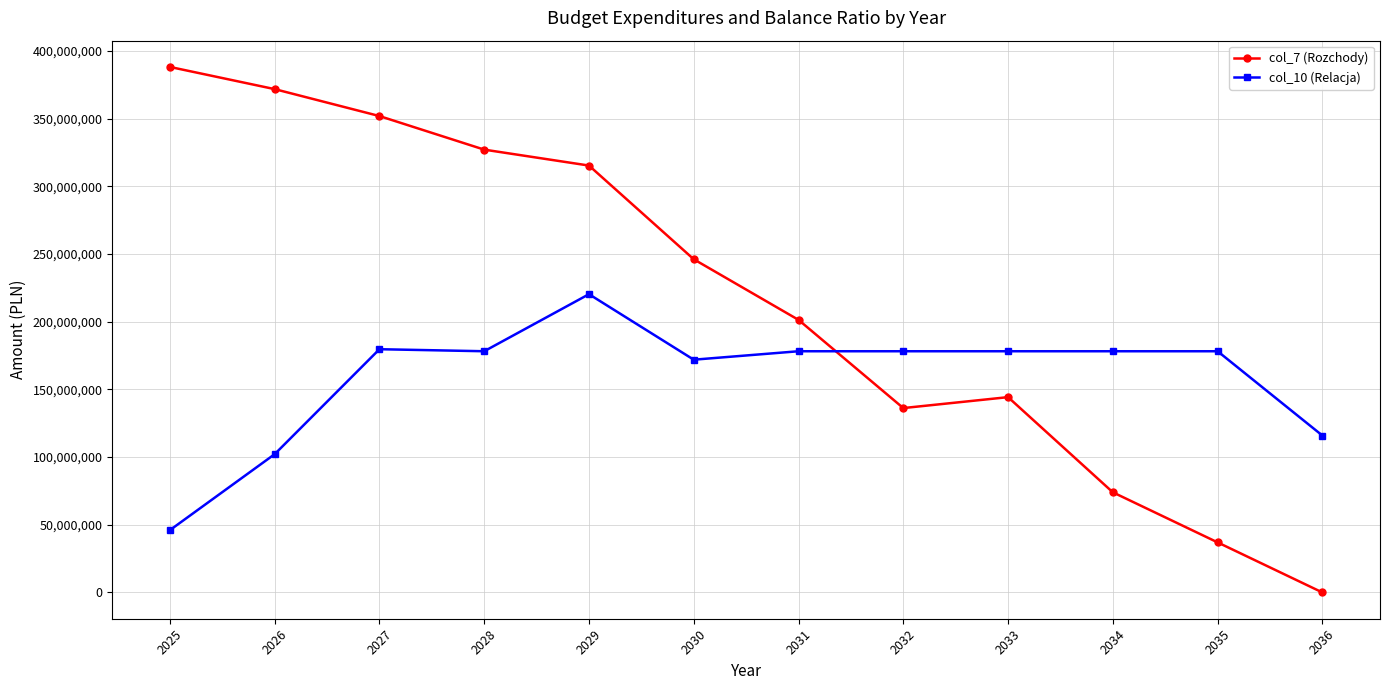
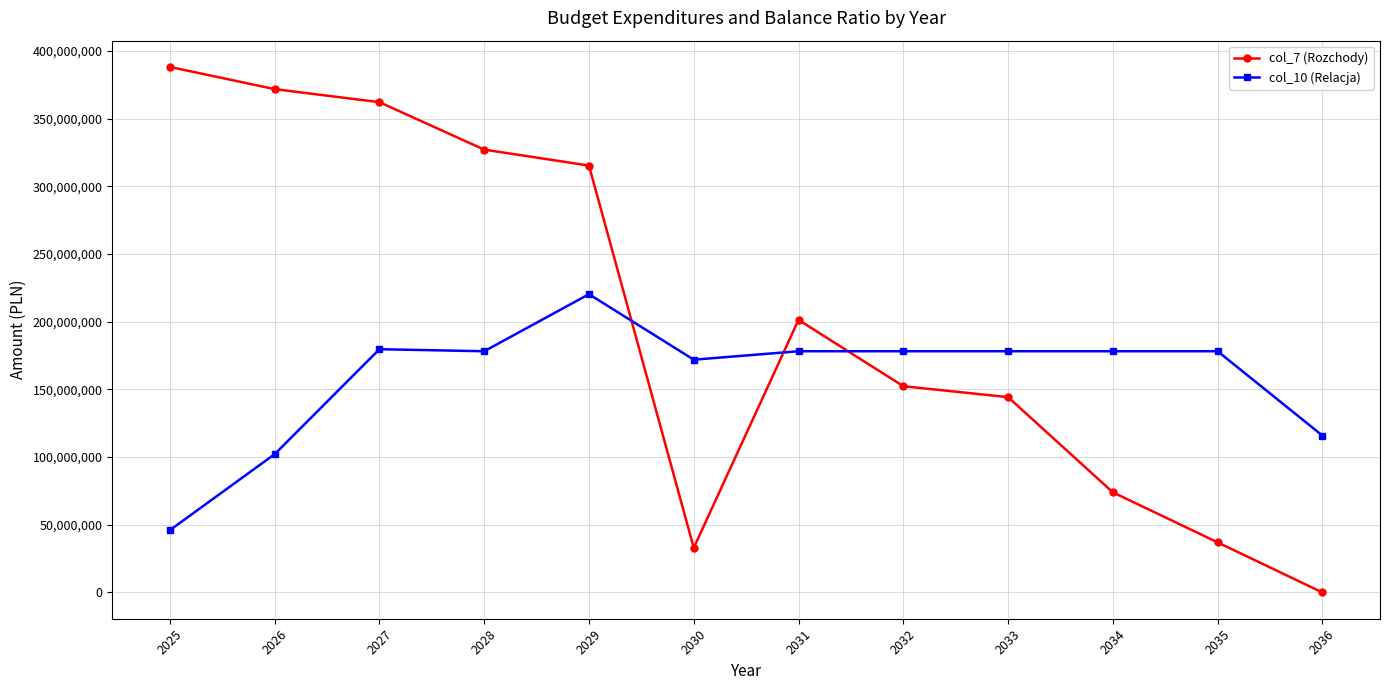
col_7 (Rozchody), 2027: 352,000,000 -> 362,000,000
col_7 (Rozchody), 2030: 246,000,000 -> 33,000,000
col_7 (Rozchody), 2032: 136,000,000 -> 152,000,000
